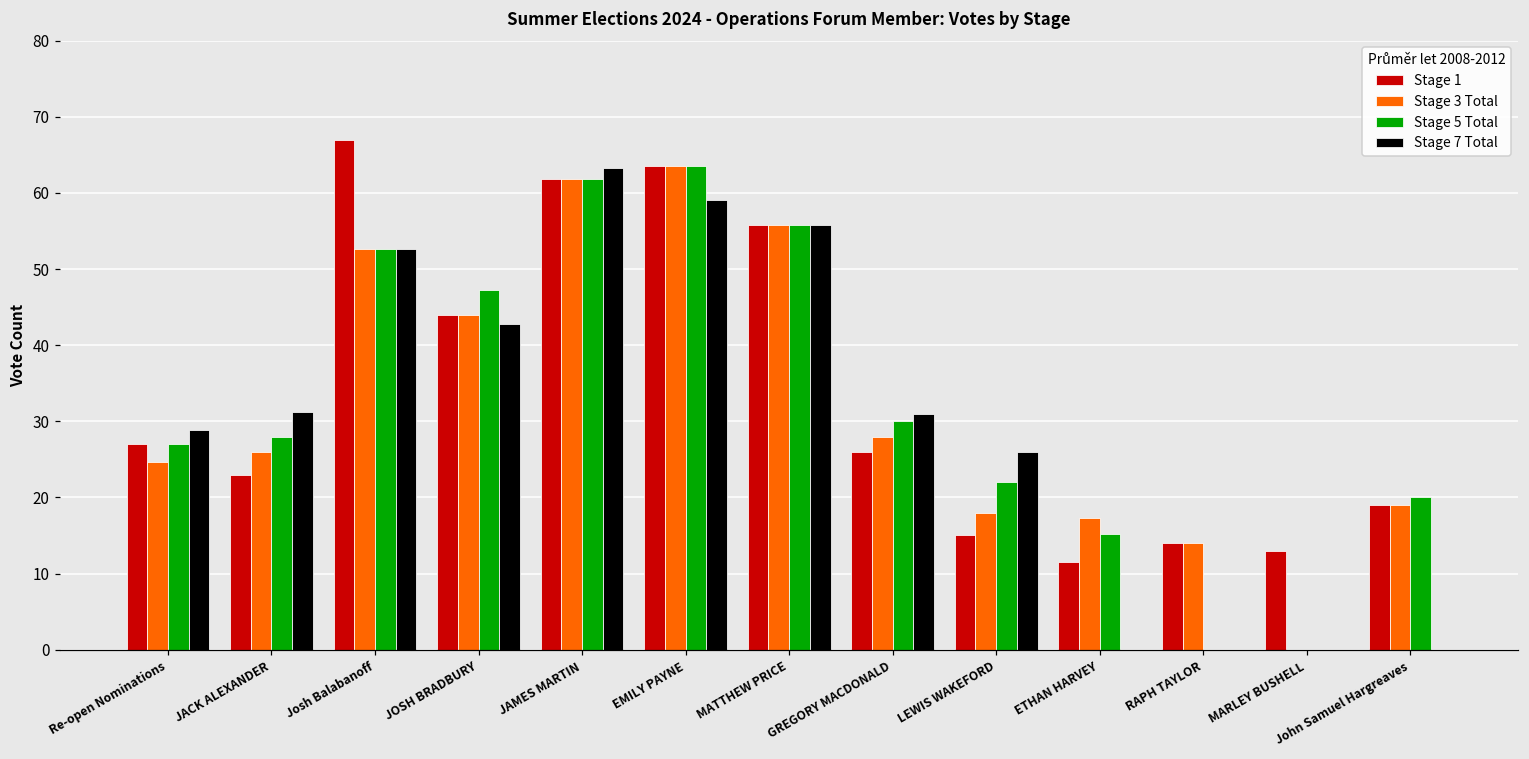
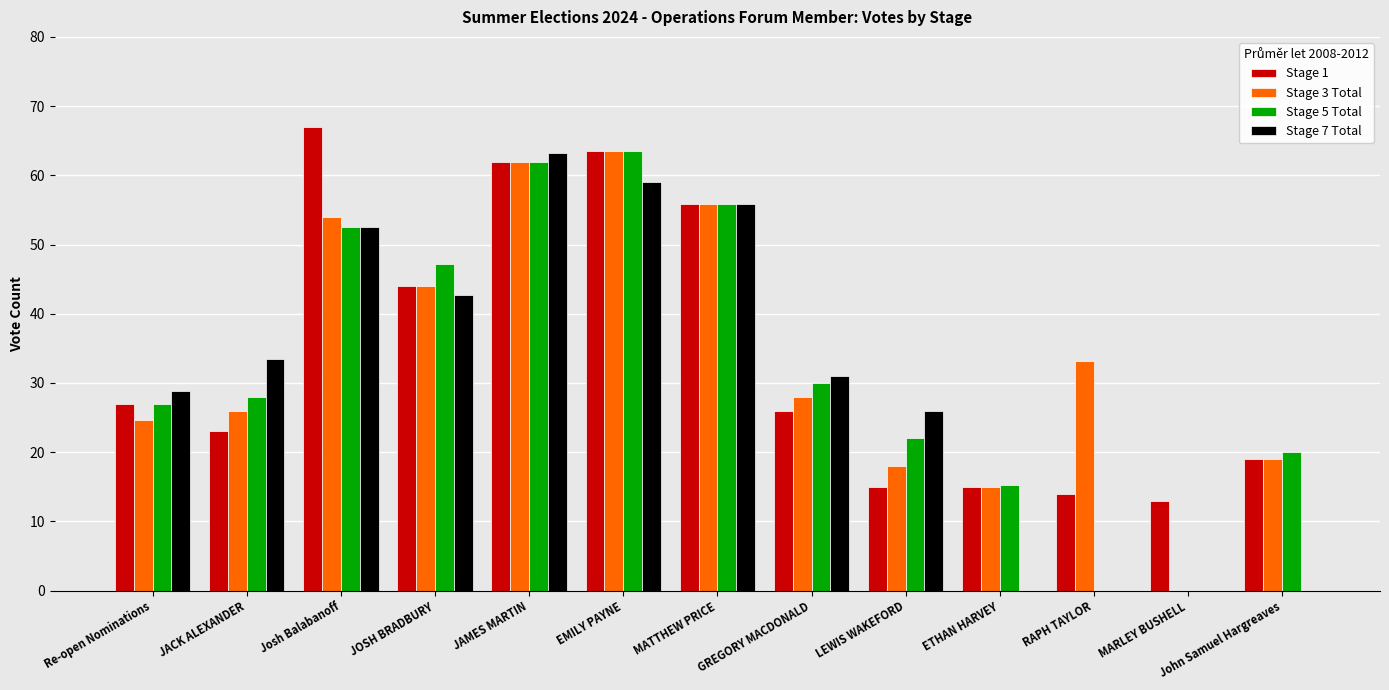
Stage 7 Total, JACK ALEXANDER: 31 -> 33
Stage 3 Total, Josh Balabanoff: 53 -> 54
Stage 1, ETHAN HARVEY: 12 -> 15
Stage 3 Total, ETHAN HARVEY: 17 -> 15
Stage 3 Total, RAPH TAYLOR: 14 -> 33
